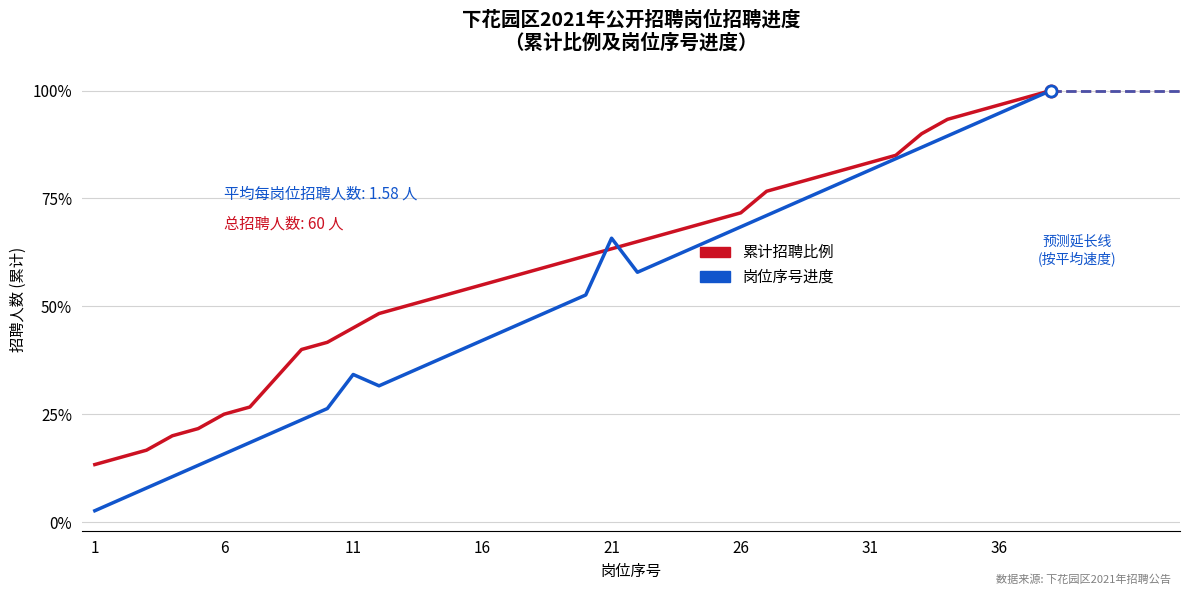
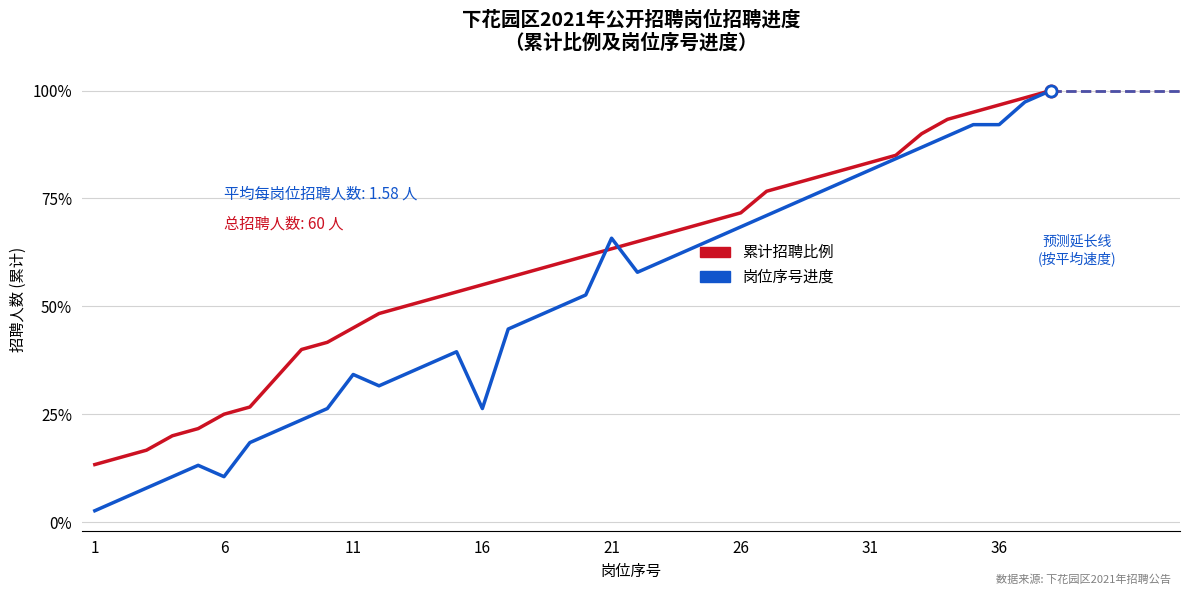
岗位序号进度, 6: 16% -> 11%
岗位序号进度, 16: 42% -> 26%
岗位序号进度, 36: 95% -> 92%
